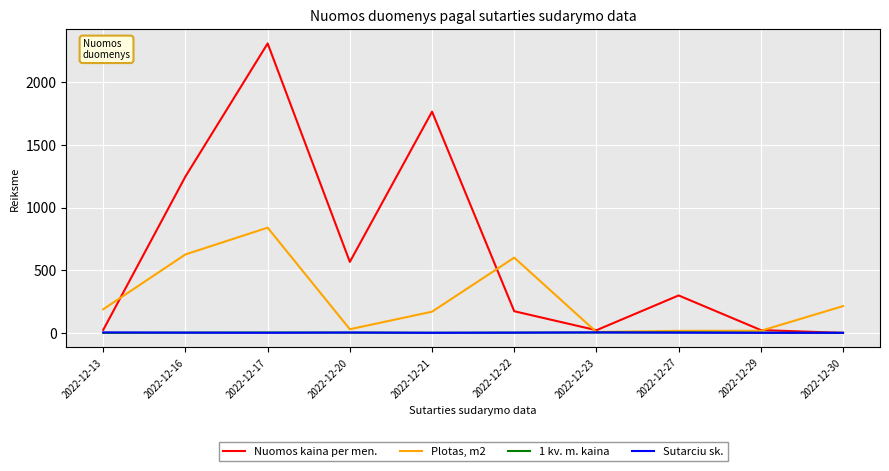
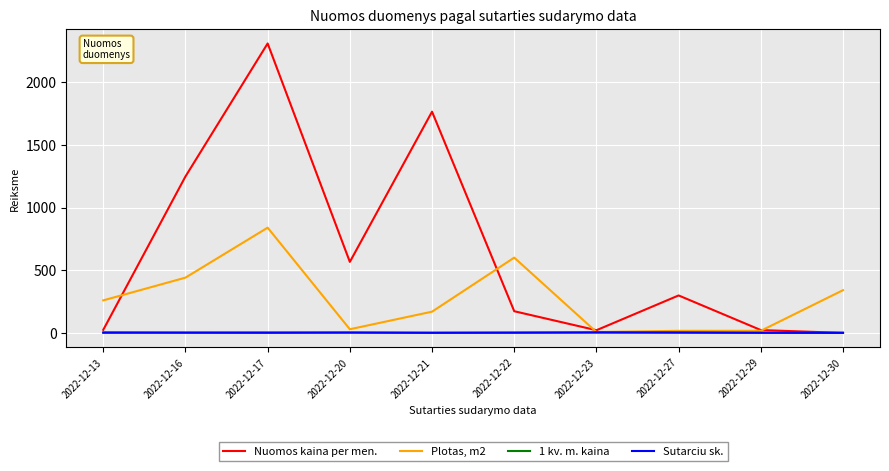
Plotas, m2, 2022-12-13: 190 -> 260
Plotas, m2, 2022-12-16: 630 -> 440
Plotas, m2, 2022-12-30: 210 -> 340
